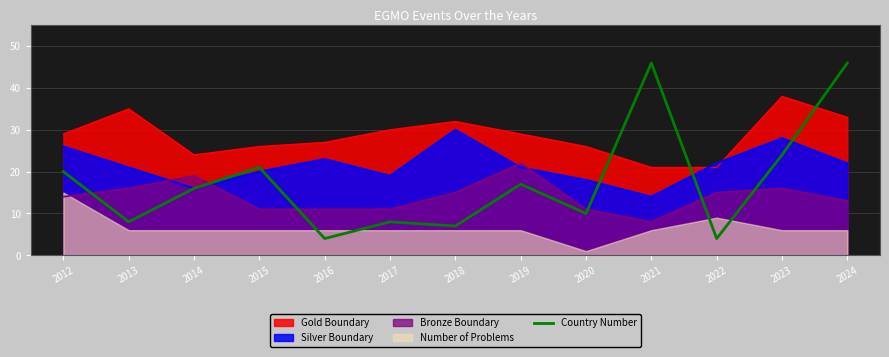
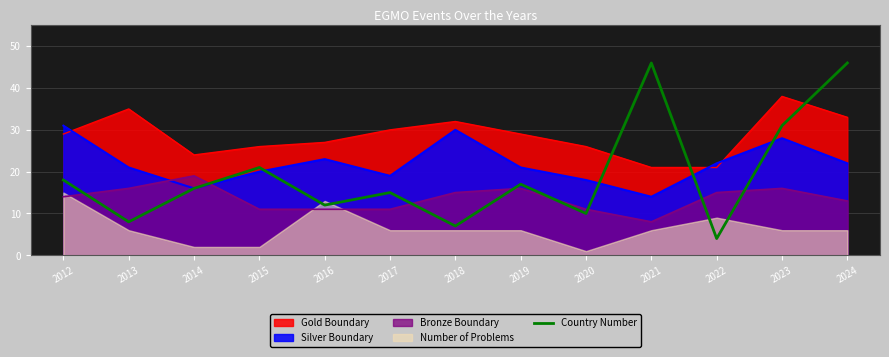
Silver Boundary, 2012: 26 -> 31
Country Number, 2012: 20 -> 18
Number of Problems, 2014: 6 -> 2
Number of Problems, 2015: 6 -> 2
Country Number, 2016: 4 -> 12
Number of Problems, 2016: 6 -> 13
Country Number, 2017: 8 -> 15
Bronze Boundary, 2019: 22 -> 16
Country Number, 2023: 24 -> 31
